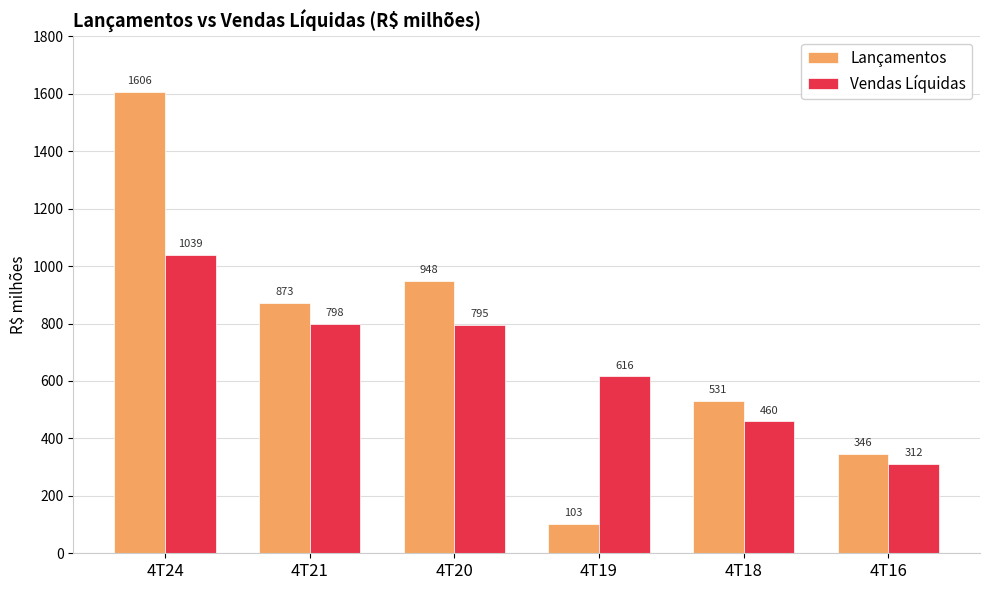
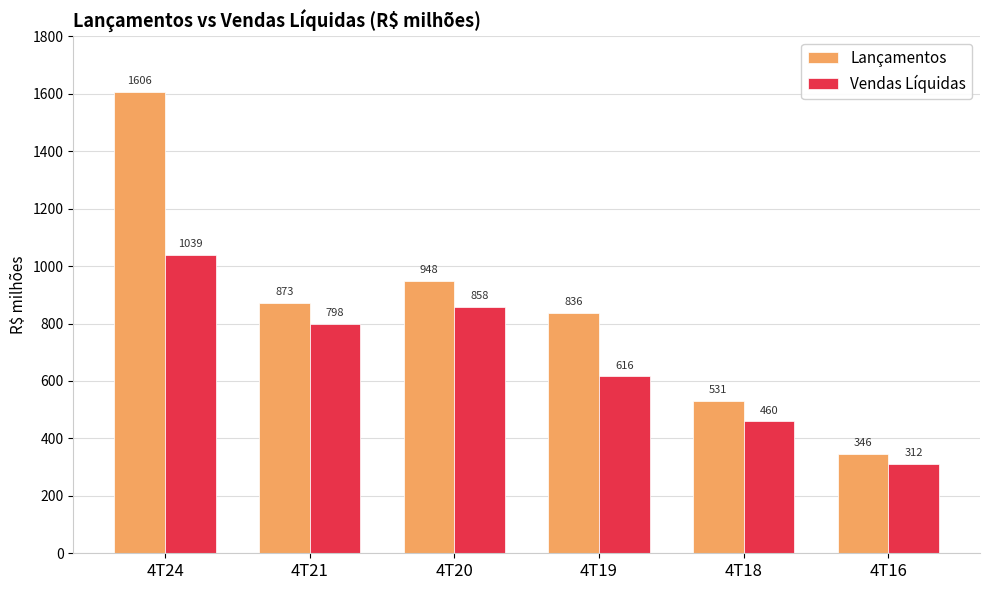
Vendas Líquidas, 4T20: 795 -> 858
Lançamentos, 4T19: 103 -> 836
